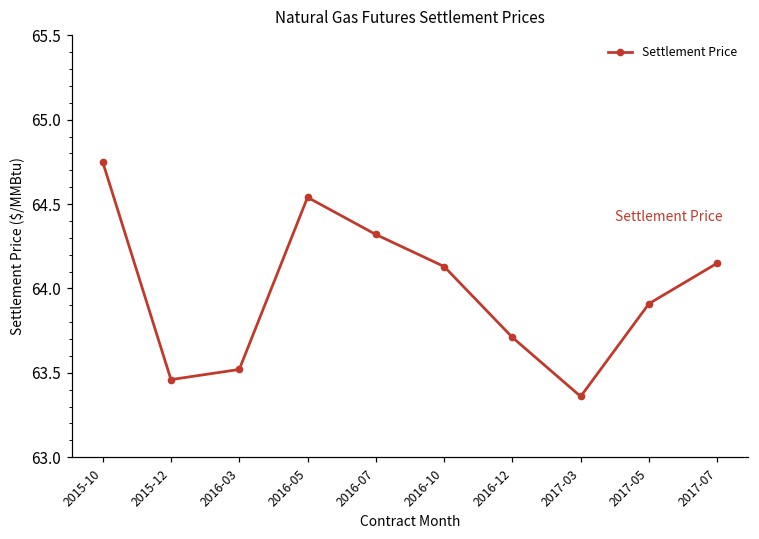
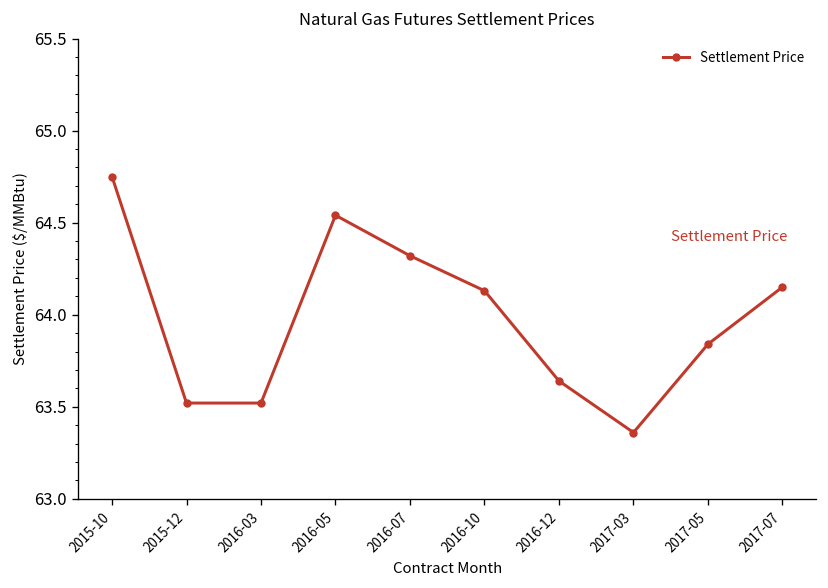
2015-12: 63.46 -> 63.52
2016-12: 63.71 -> 63.64
2017-05: 63.91 -> 63.84
